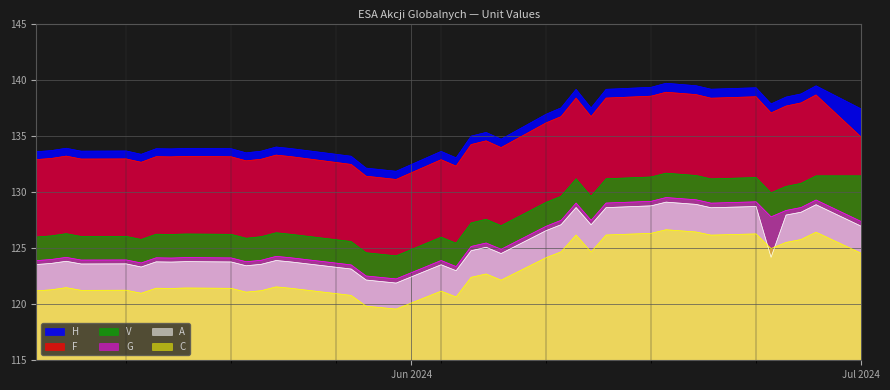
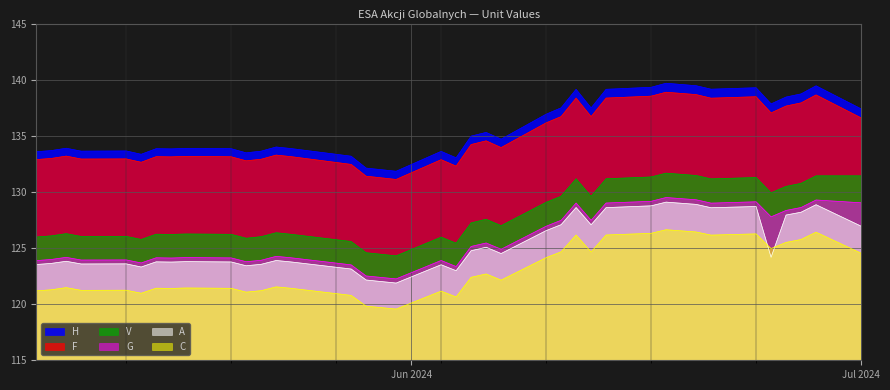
F, Jul 2024: 134.9 -> 136.6
G, Jul 2024: 127.4 -> 129.0
